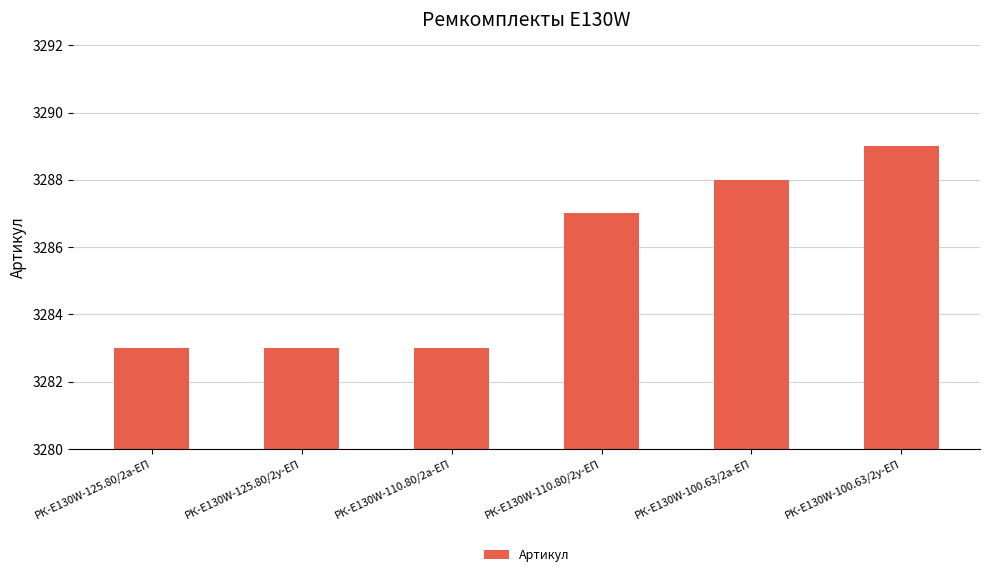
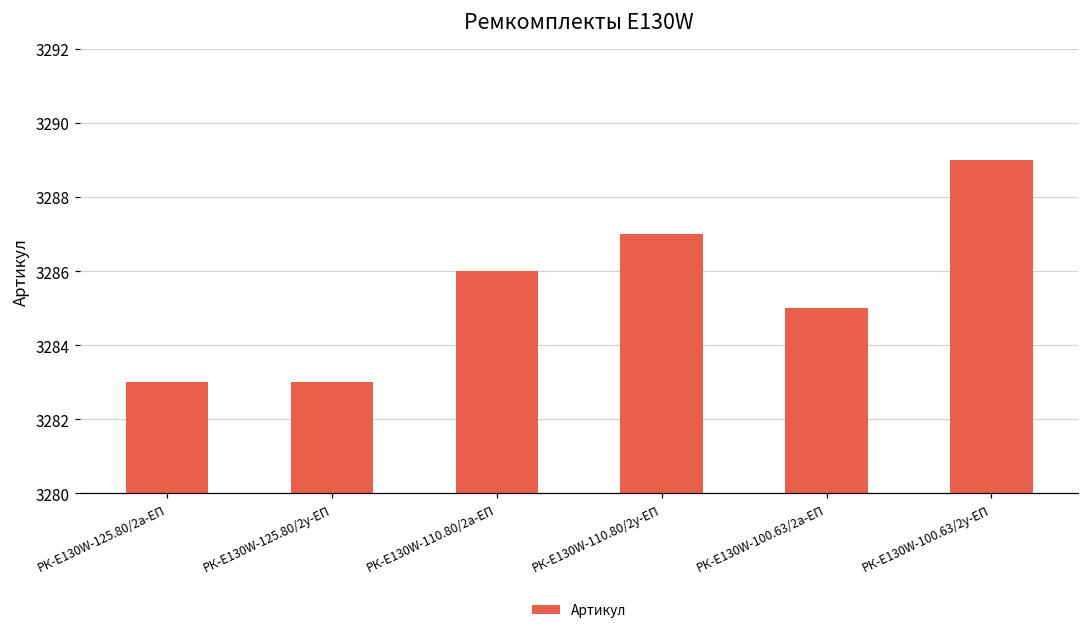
РК-E130W-110.80/2а-ЕП: 3283 -> 3286
РК-E130W-100.63/2а-ЕП: 3288 -> 3285
